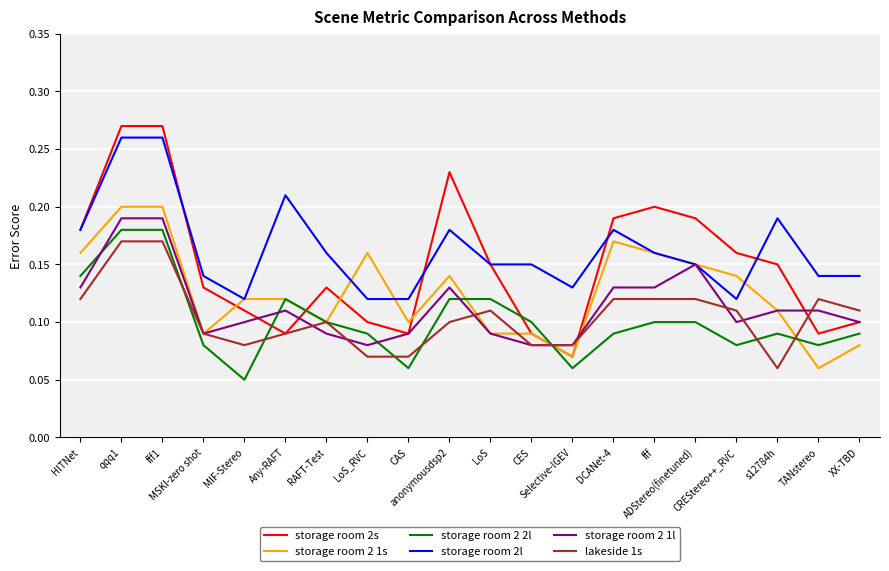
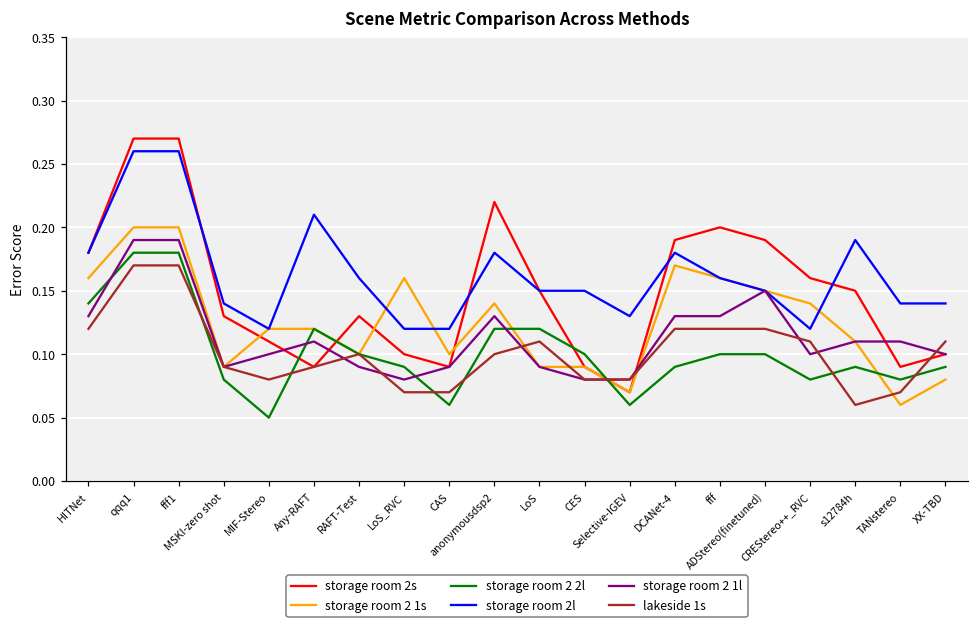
storage room 2s, anonymousdsp2: 0.23 -> 0.22
lakeside 1s, TANstereo: 0.12 -> 0.07
